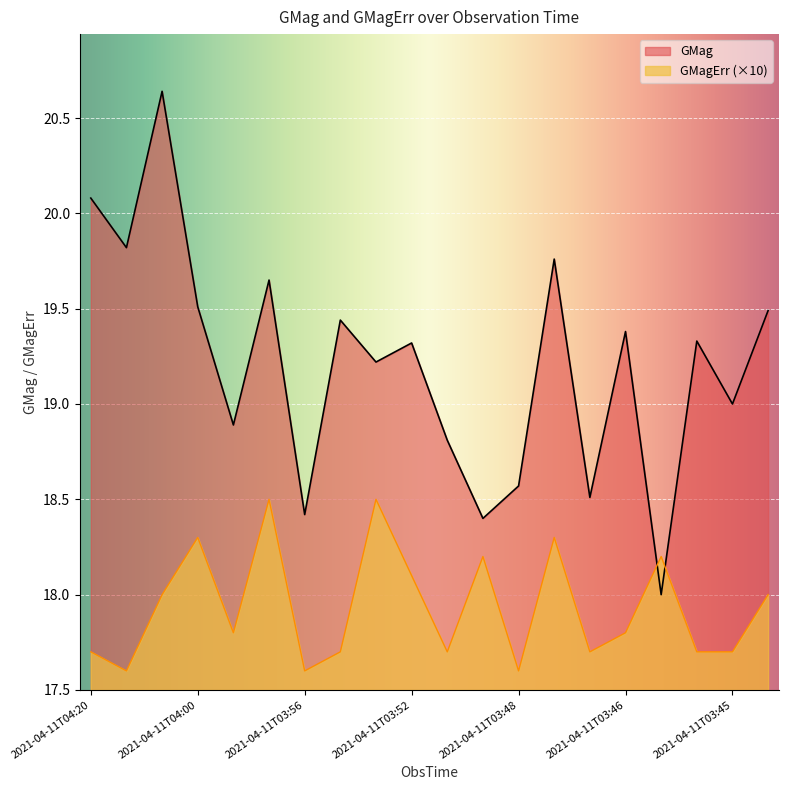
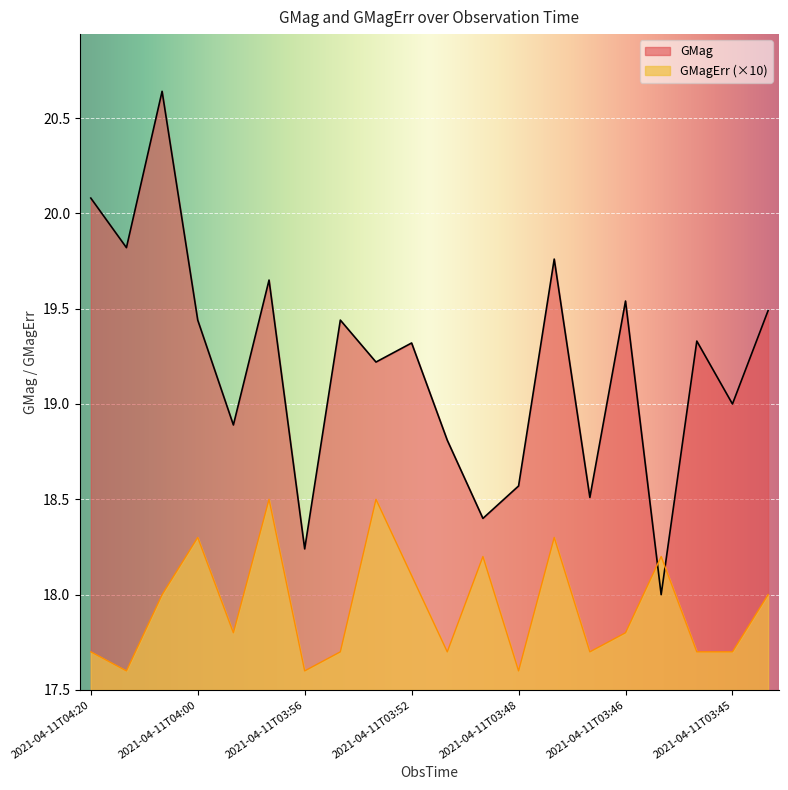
GMag, 2021-04-11T04:00: 19.51 -> 19.44
GMag, 2021-04-11T03:56: 18.42 -> 18.24
GMag, 2021-04-11T03:46: 19.38 -> 19.54
